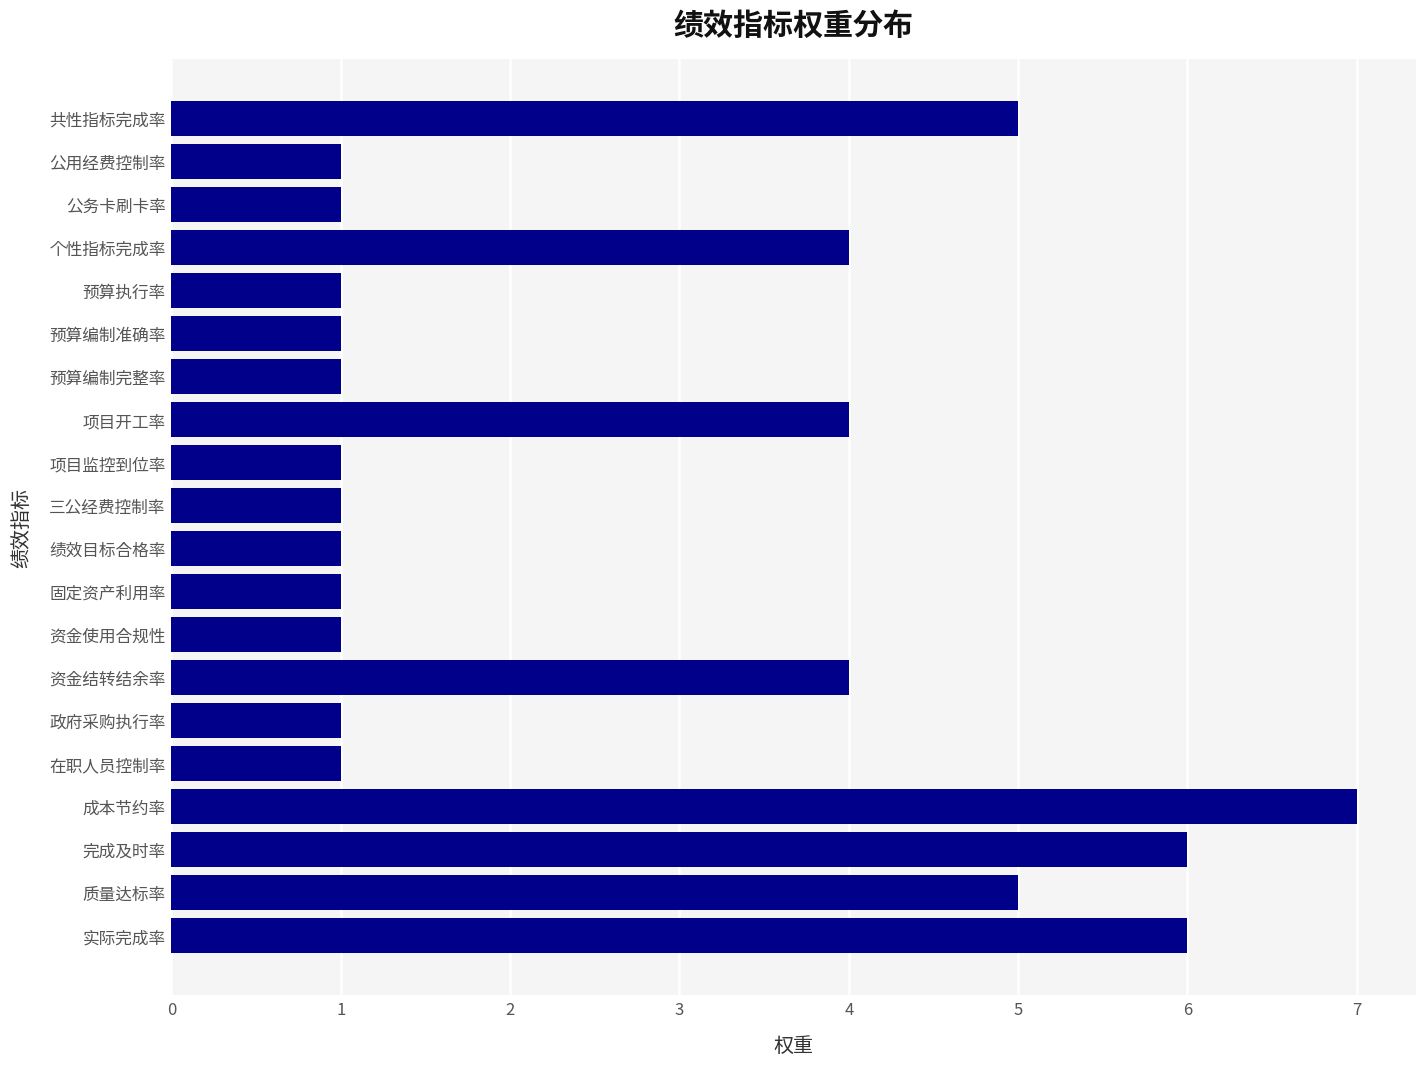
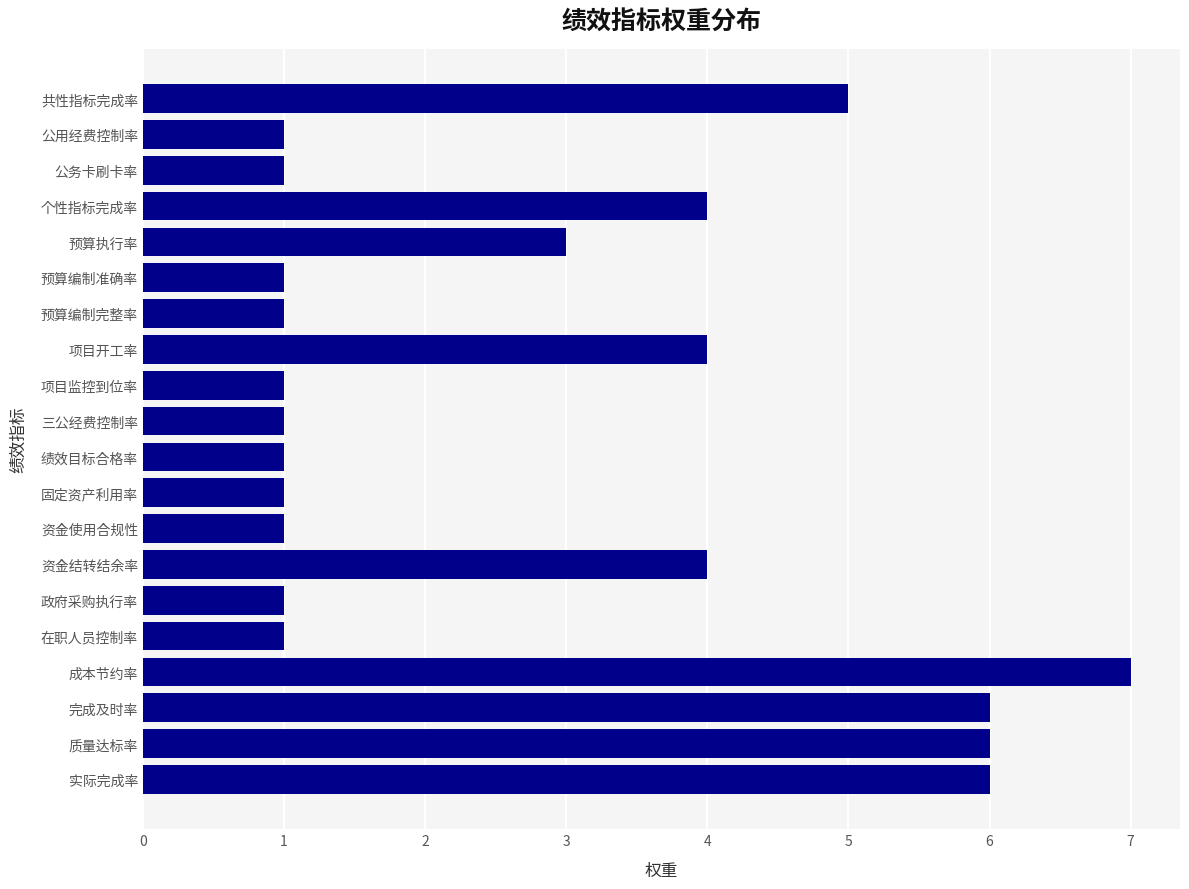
预算执行率: 1 -> 3
质量达标率: 5 -> 6
